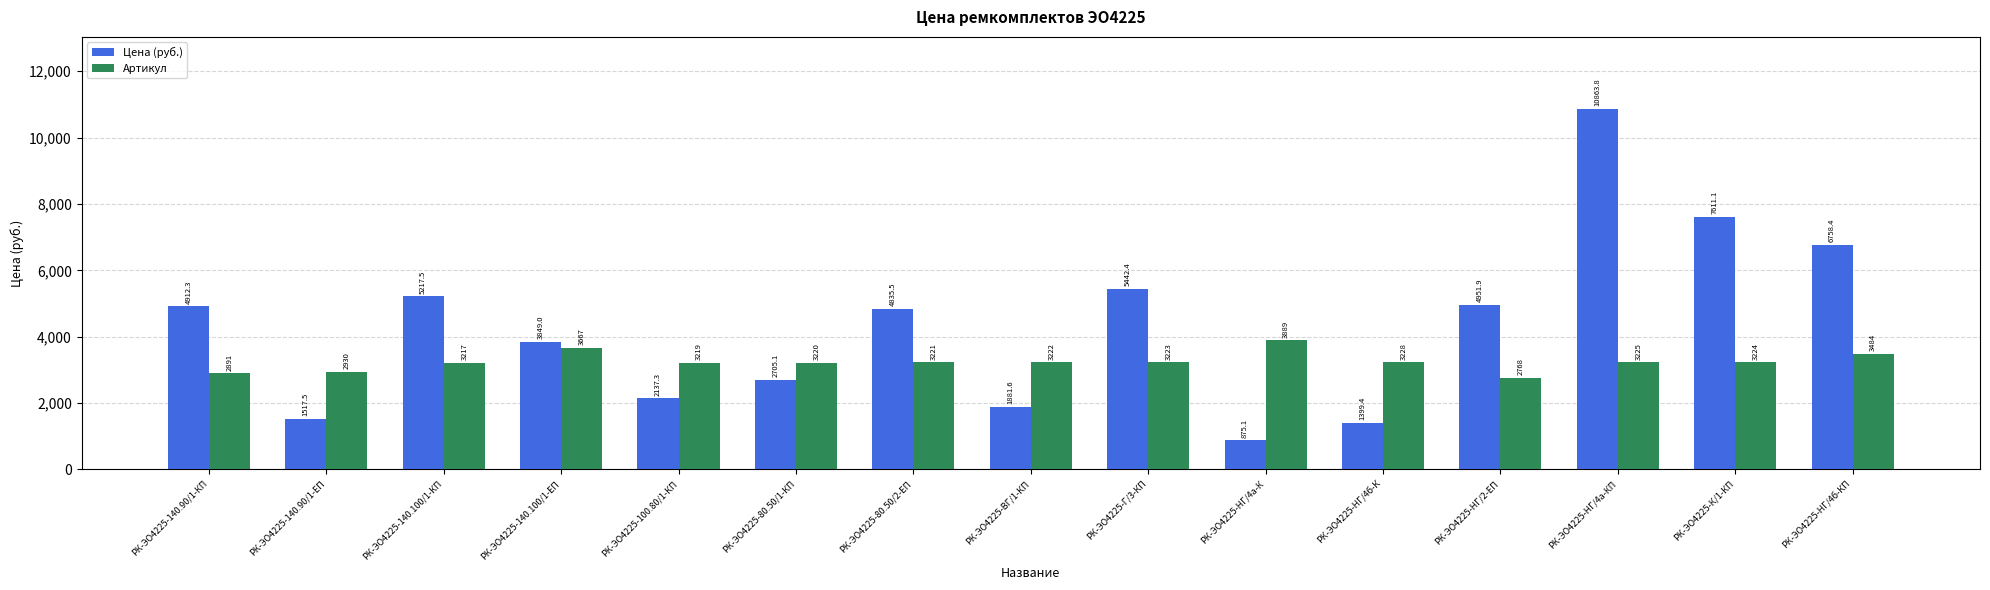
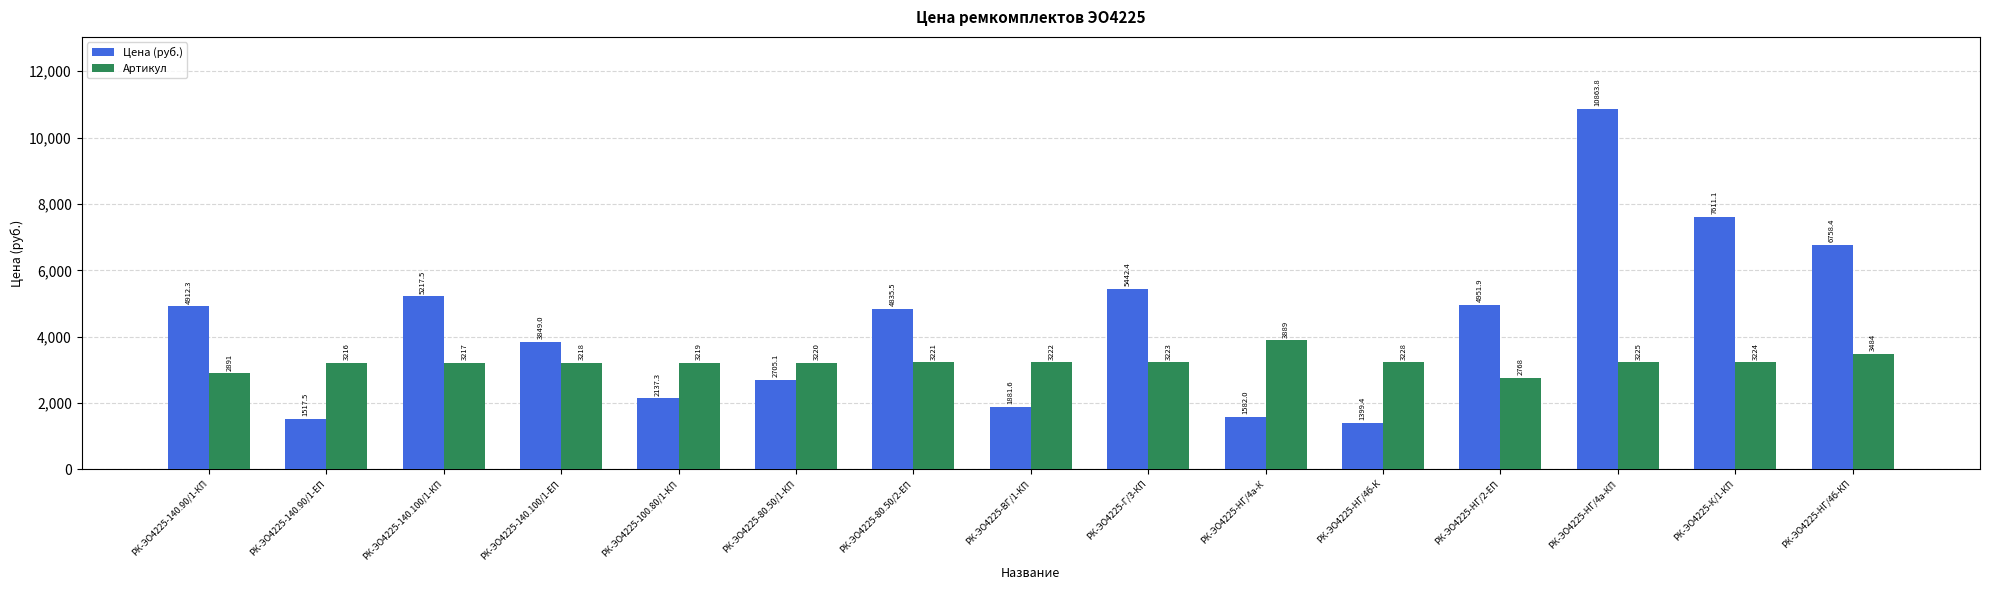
Артикул, РК-ЭО4225-140.90/1-ЕП: 2930 -> 3216
Артикул, РК-ЭО4225-140.100/1-ЕП: 3667 -> 3218
Цена (руб.), РК-ЭО4225-НГ/4а-К: 875.1 -> 1582.0
